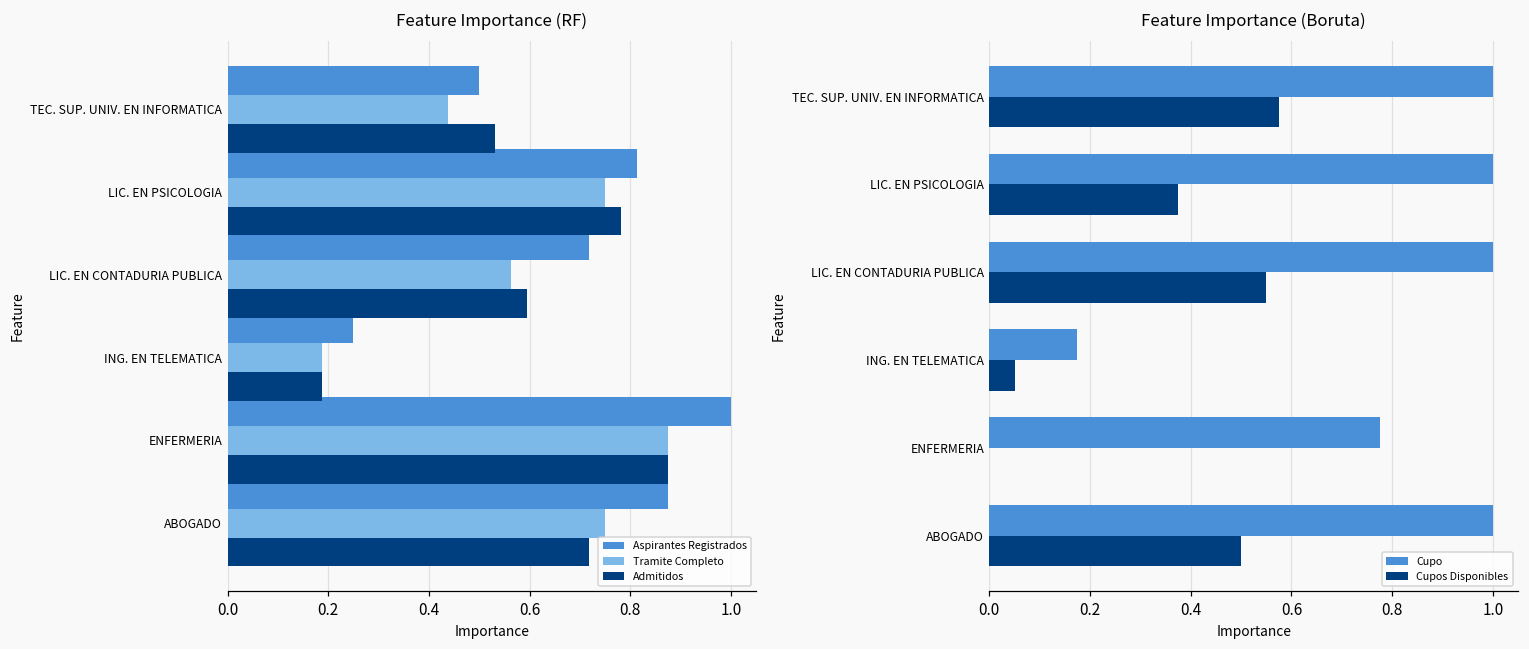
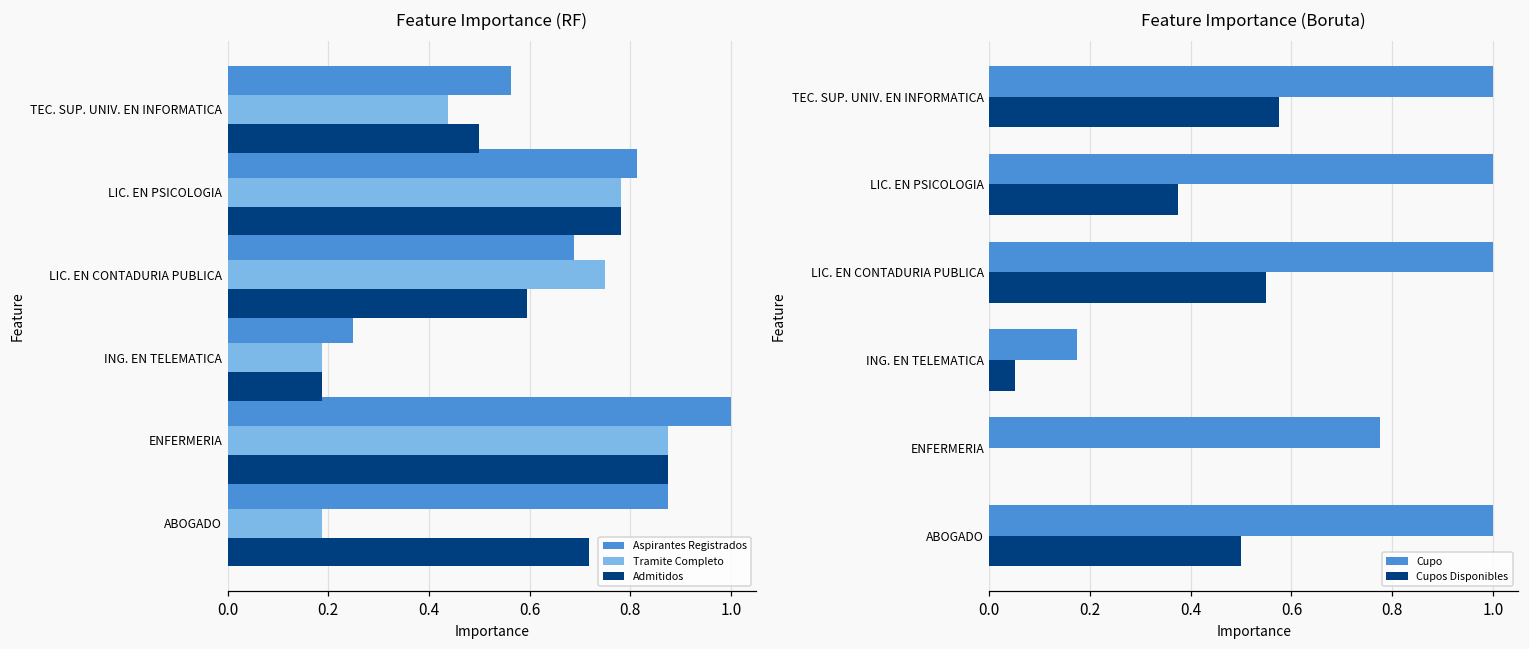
Feature Importance (RF), Aspirantes Registrados, TEC. SUP. UNIV. EN INFORMATICA: 0.50 -> 0.56
Feature Importance (RF), Admitidos, TEC. SUP. UNIV. EN INFORMATICA: 0.53 -> 0.50
Feature Importance (RF), Tramite Completo, LIC. EN PSICOLOGIA: 0.75 -> 0.78
Feature Importance (RF), Aspirantes Registrados, LIC. EN CONTADURIA PUBLICA: 0.72 -> 0.69
Feature Importance (RF), Tramite Completo, LIC. EN CONTADURIA PUBLICA: 0.56 -> 0.75
Feature Importance (RF), Tramite Completo, ABOGADO: 0.75 -> 0.19
